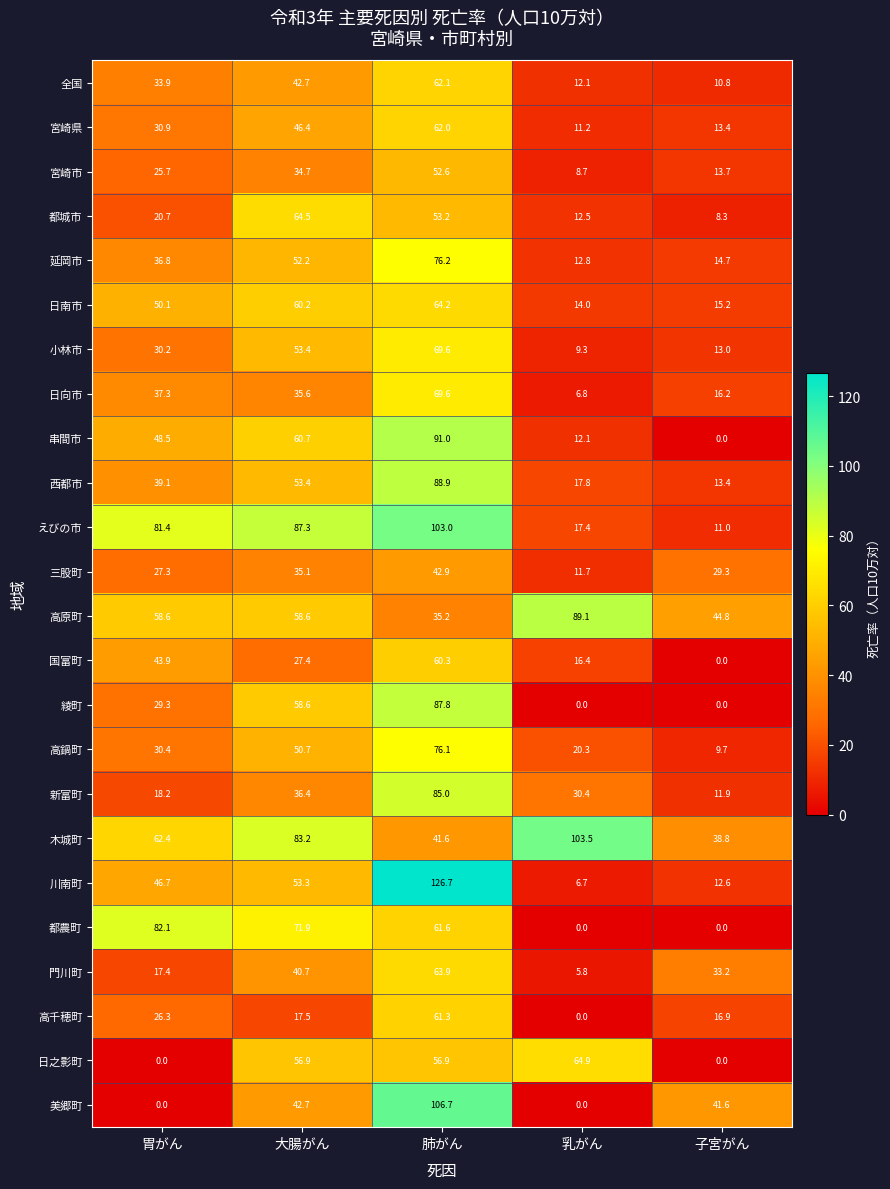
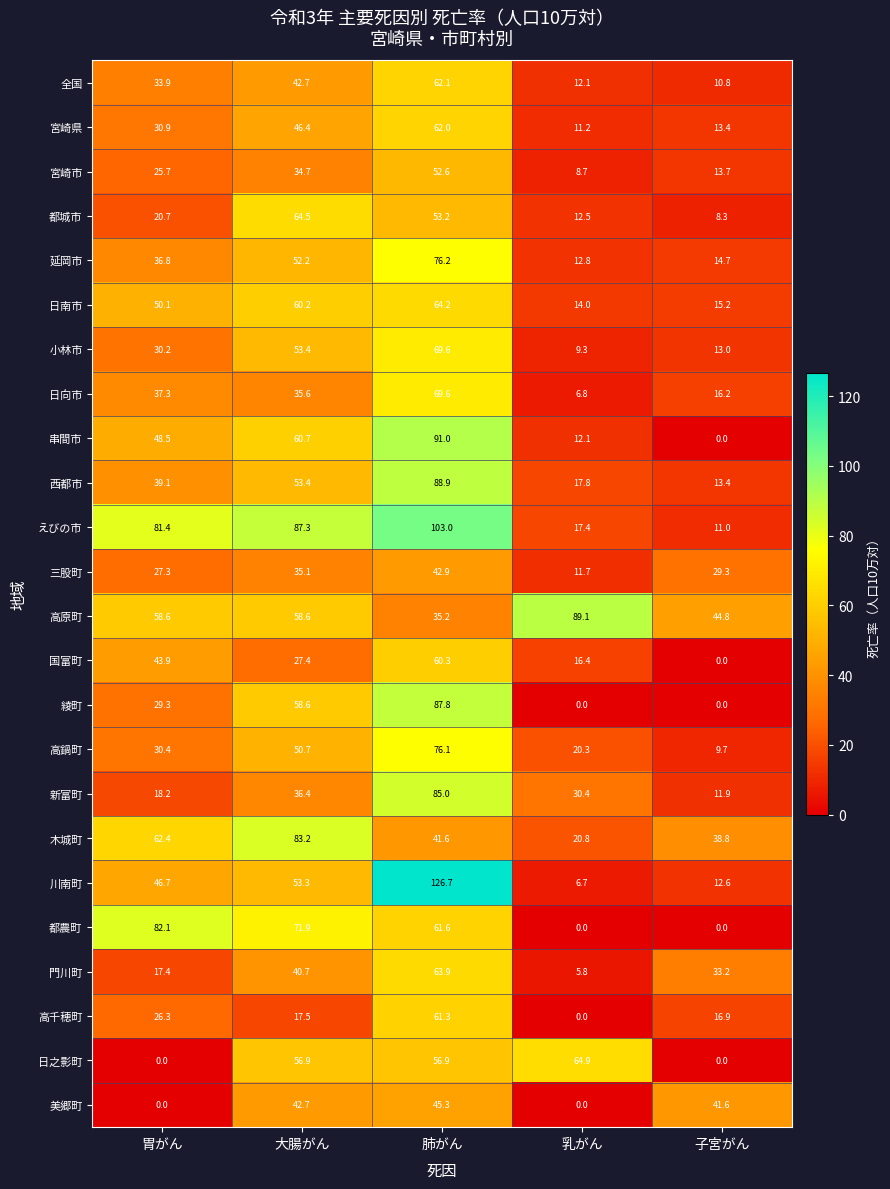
木城町, 乳がん: 103.5 -> 20.8
美郷町, 肺がん: 106.7 -> 45.3
